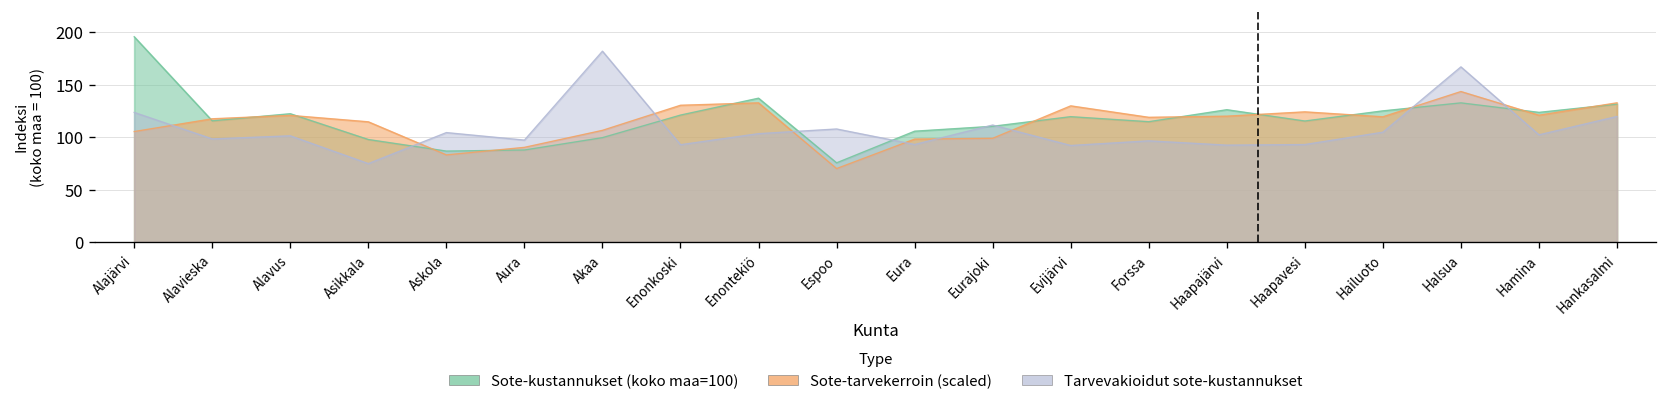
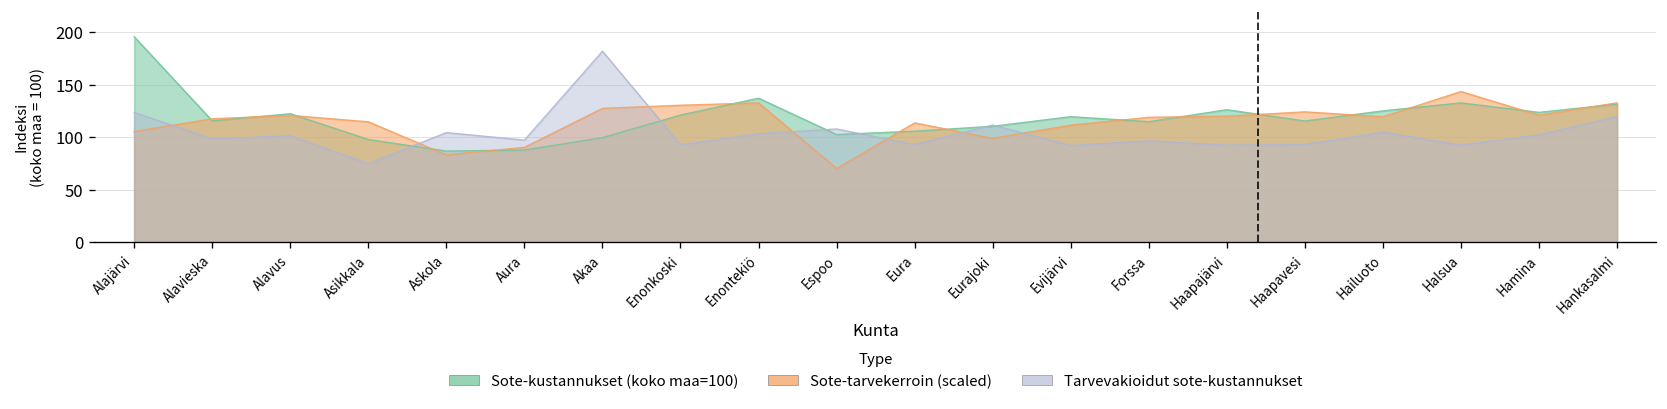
Sote-tarvekerroin (scaled), Akaa: 110 -> 130
Sote-kustannukset (koko maa=100), Espoo: 80 -> 100
Sote-tarvekerroin (scaled), Eura: 100 -> 110
Sote-tarvekerroin (scaled), Evijärvi: 130 -> 110
Tarvevakioidut sote-kustannukset, Halsua: 170 -> 90
